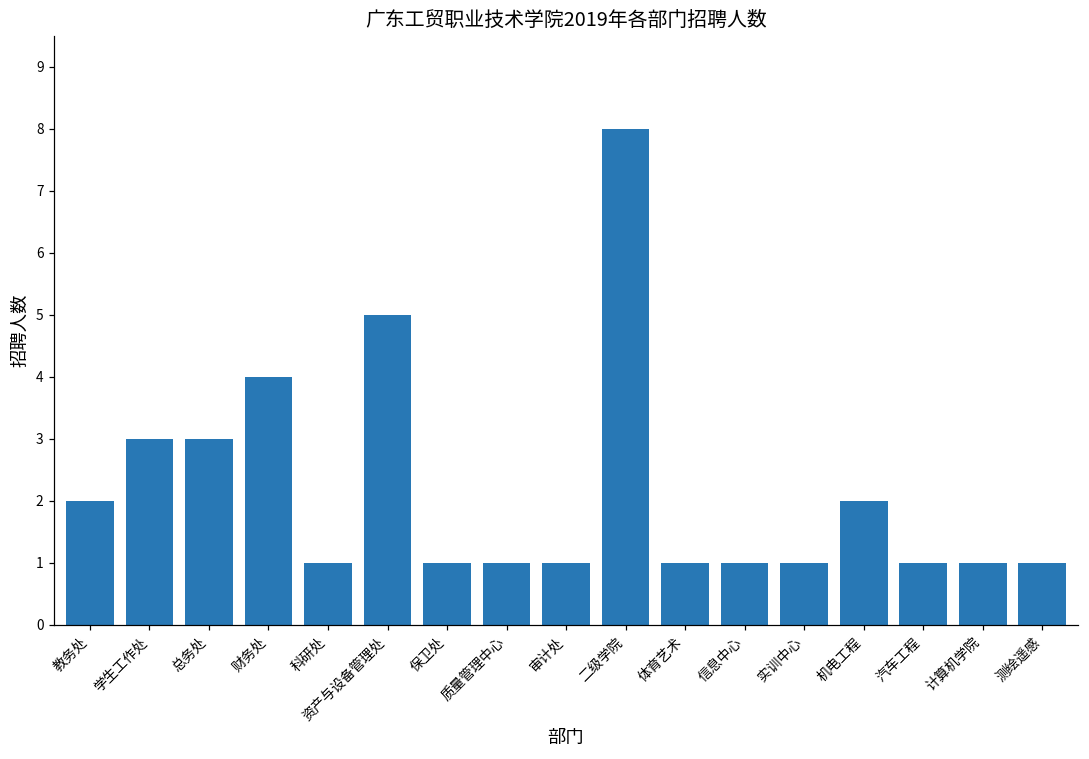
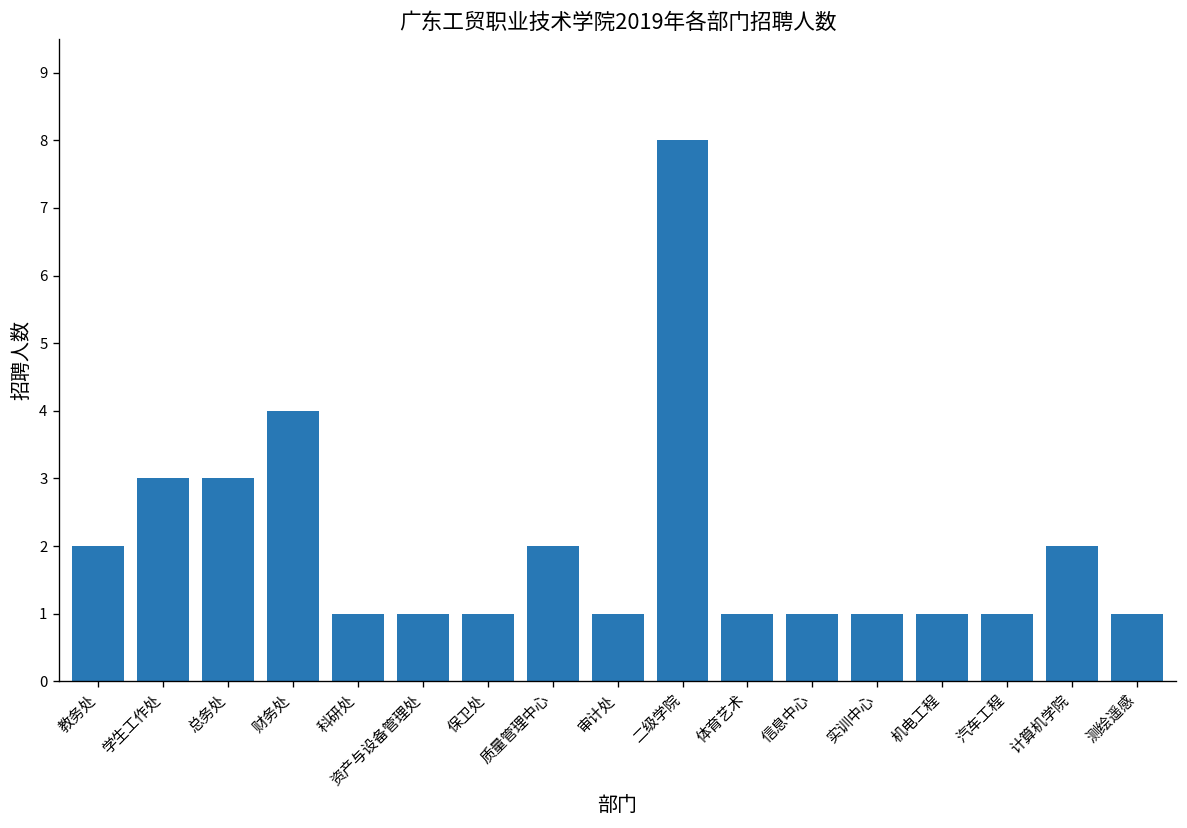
资产与设备管理处: 5 -> 1
质量管理中心: 1 -> 2
机电工程: 2 -> 1
计算机学院: 1 -> 2
